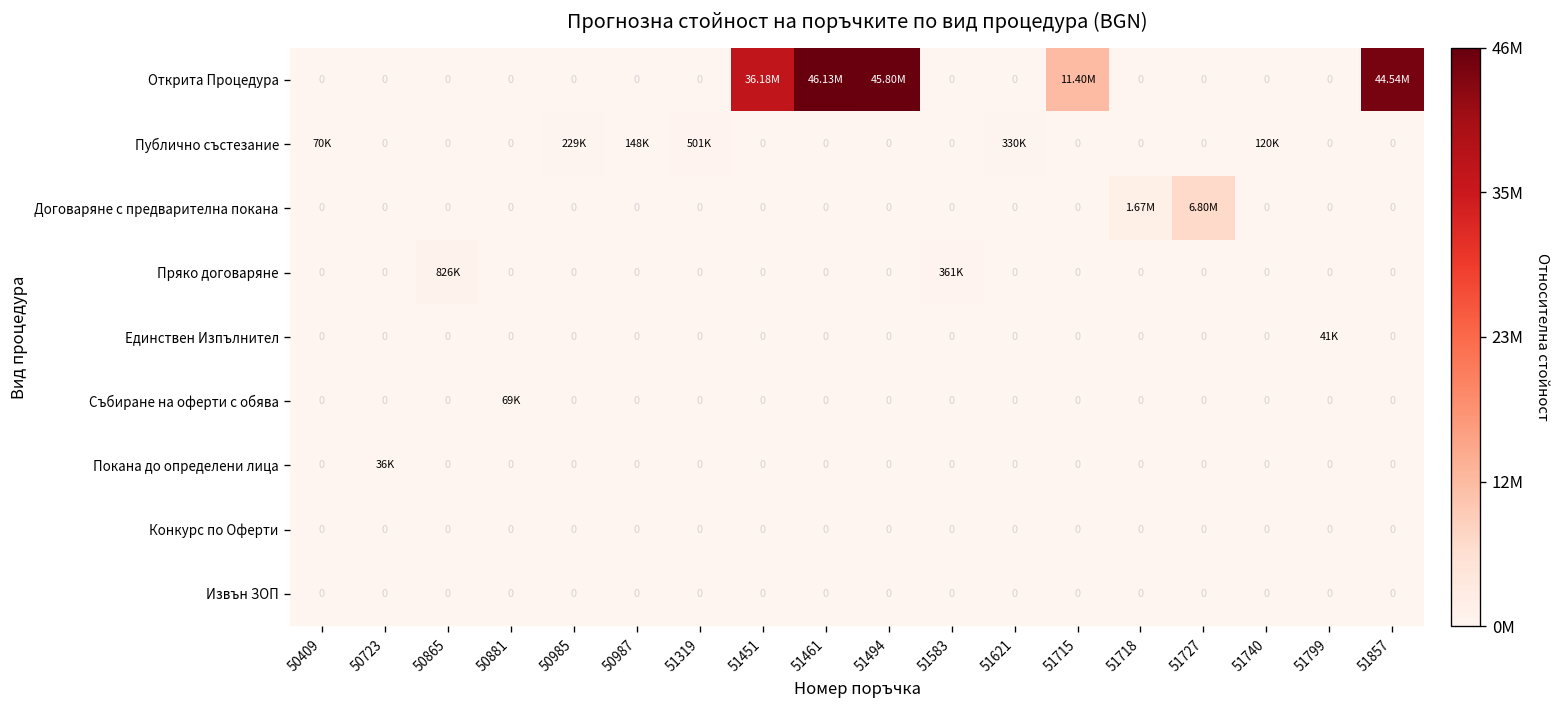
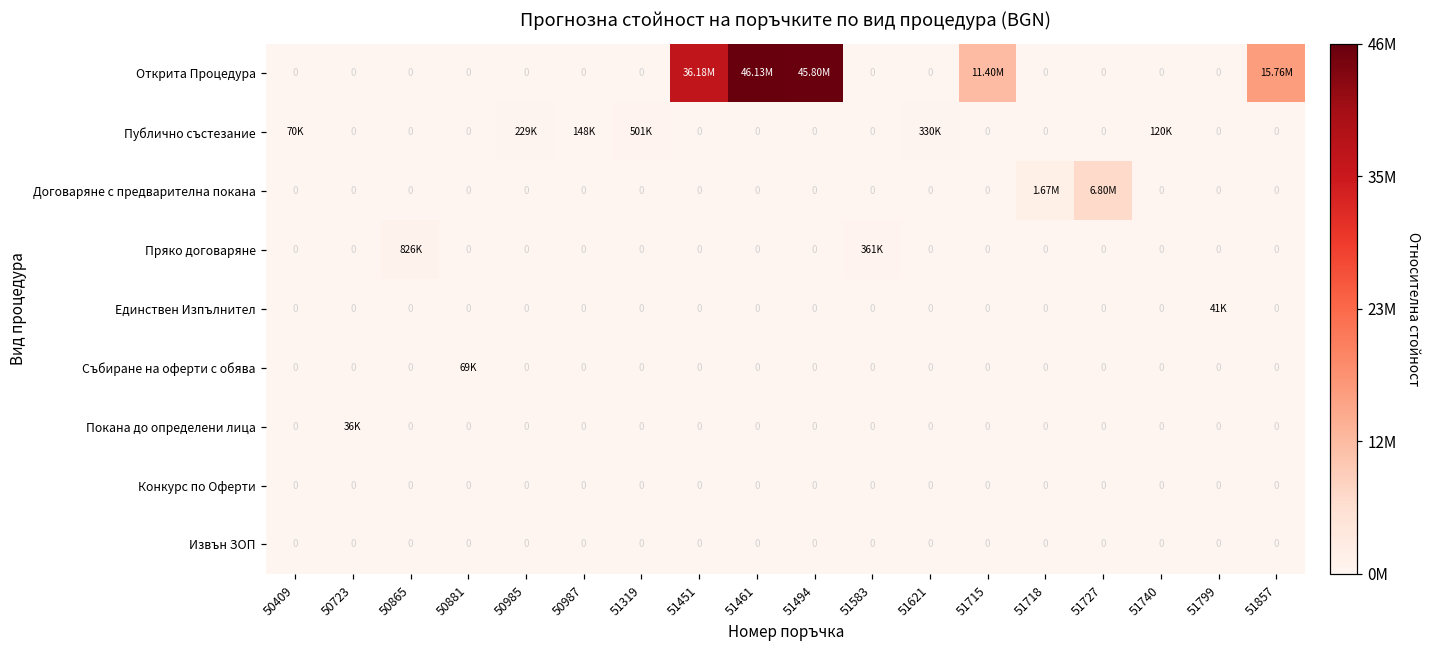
Открита Процедура, 51857: 44.54M -> 15.76M
